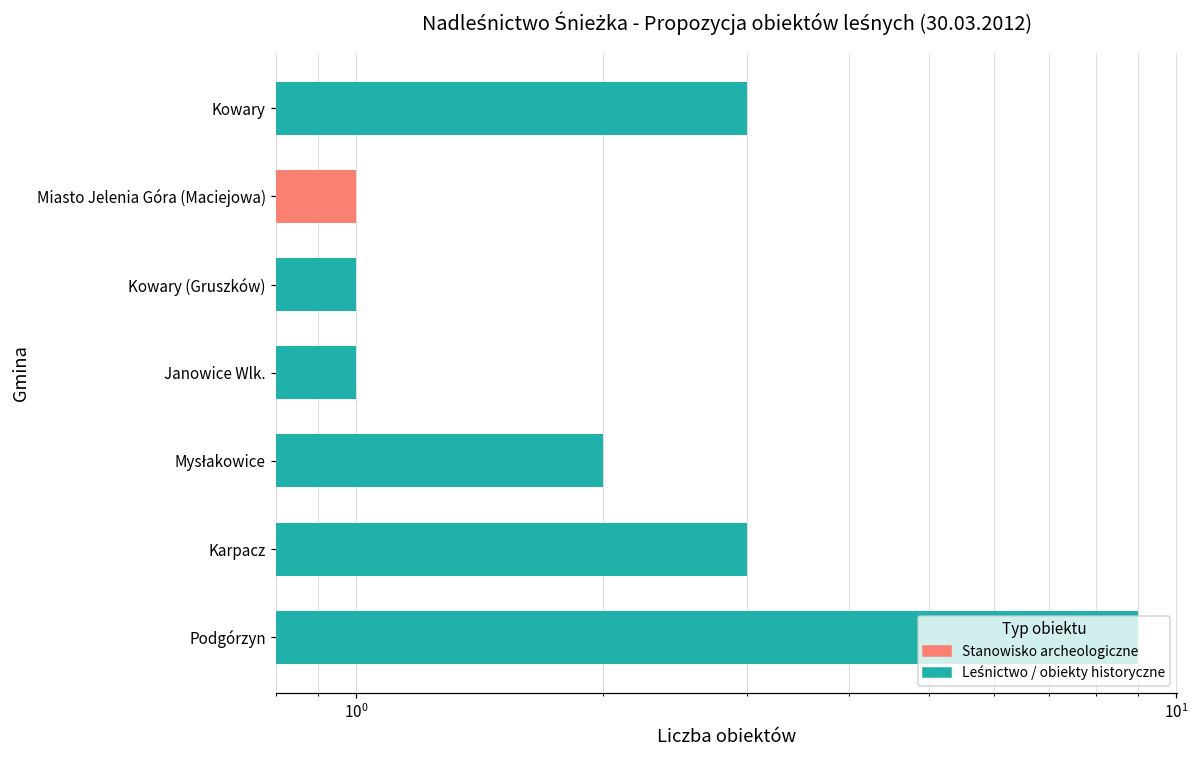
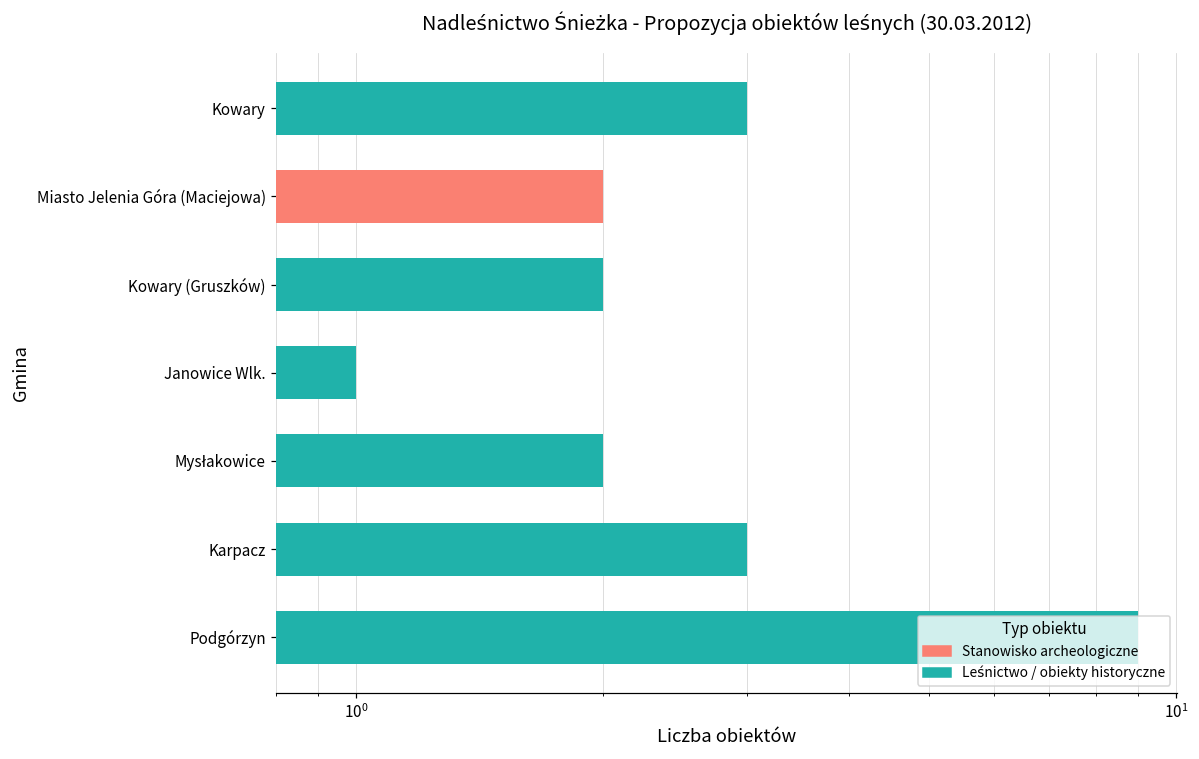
Miasto Jelenia Góra (Maciejowa): 1 -> 2
Kowary (Gruszków): 1 -> 2
